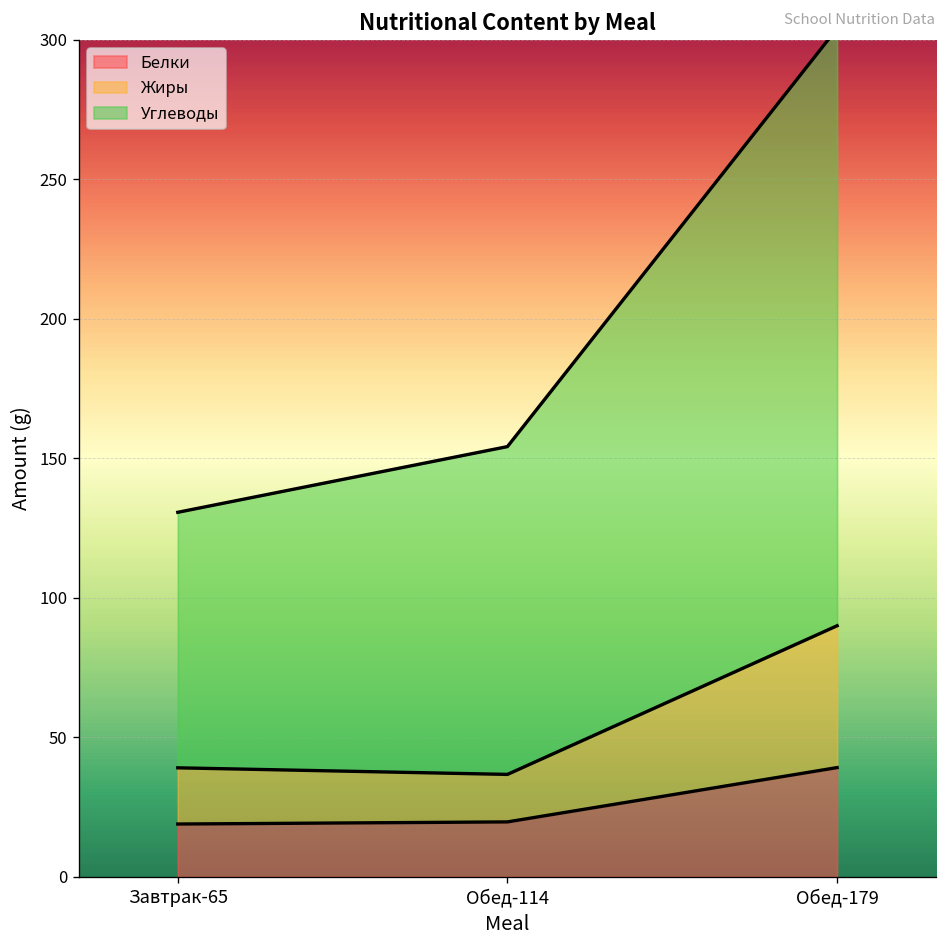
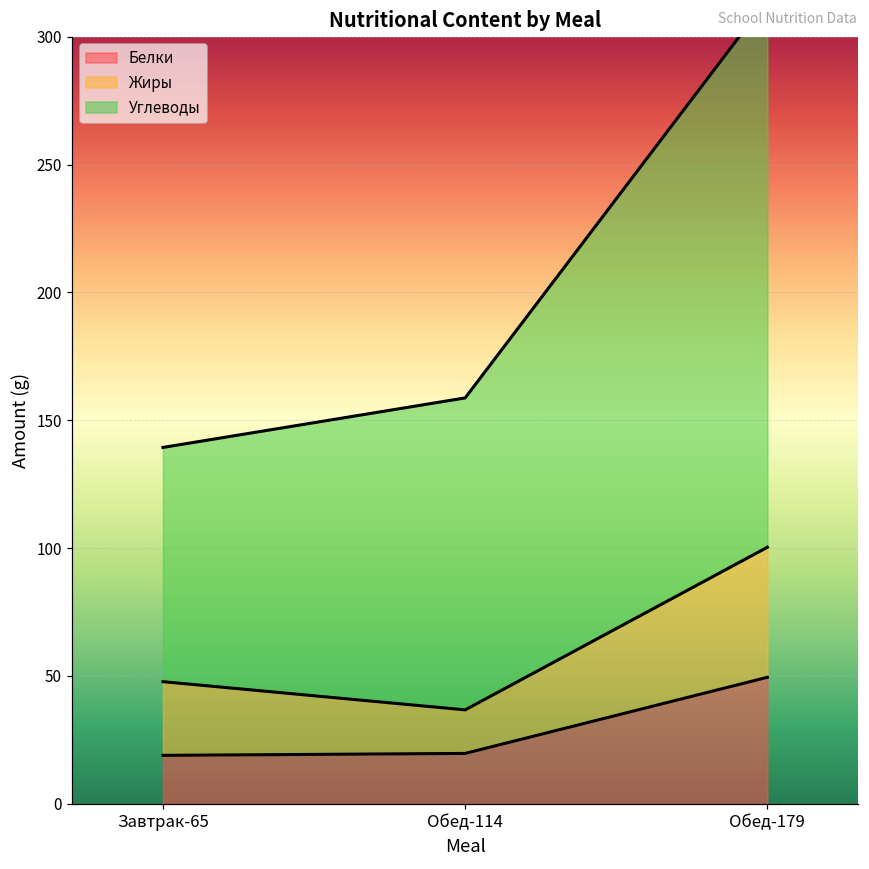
Жиры, Завтрак-65: 20 -> 29
Углеводы, Обед-114: 118 -> 122
Белки, Обед-179: 39 -> 49
